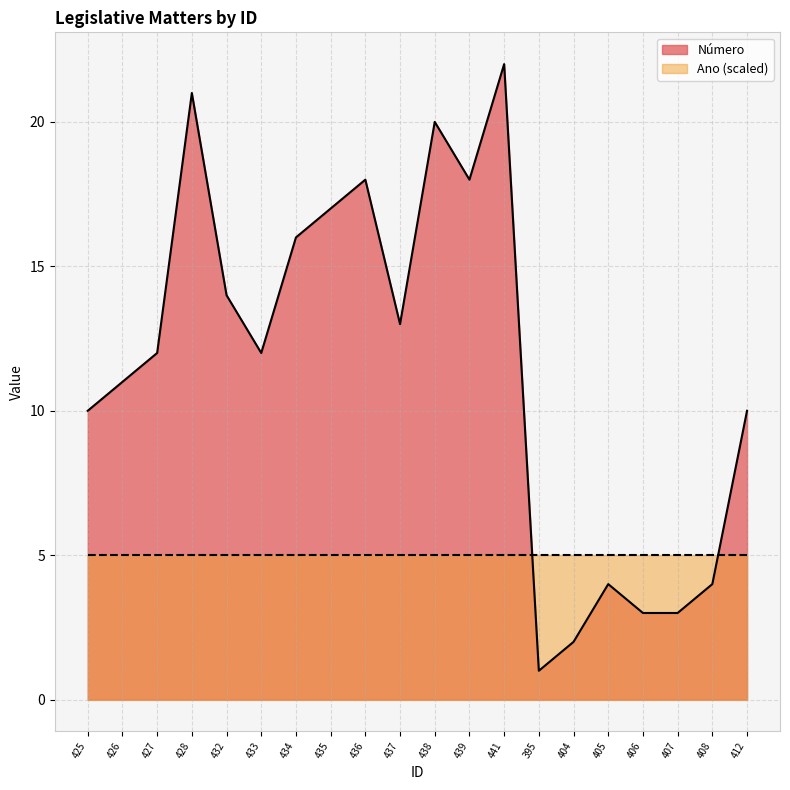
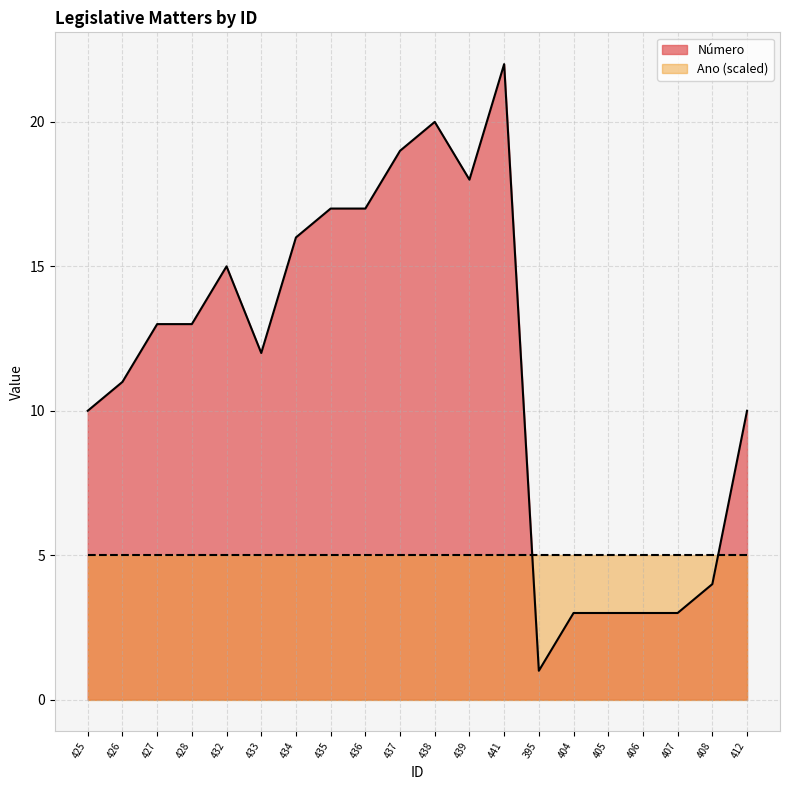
Número, 427: 12 -> 13
Número, 428: 21 -> 13
Número, 432: 14 -> 15
Número, 436: 18 -> 17
Número, 437: 13 -> 19
Número, 404: 2 -> 3
Número, 405: 4 -> 3
